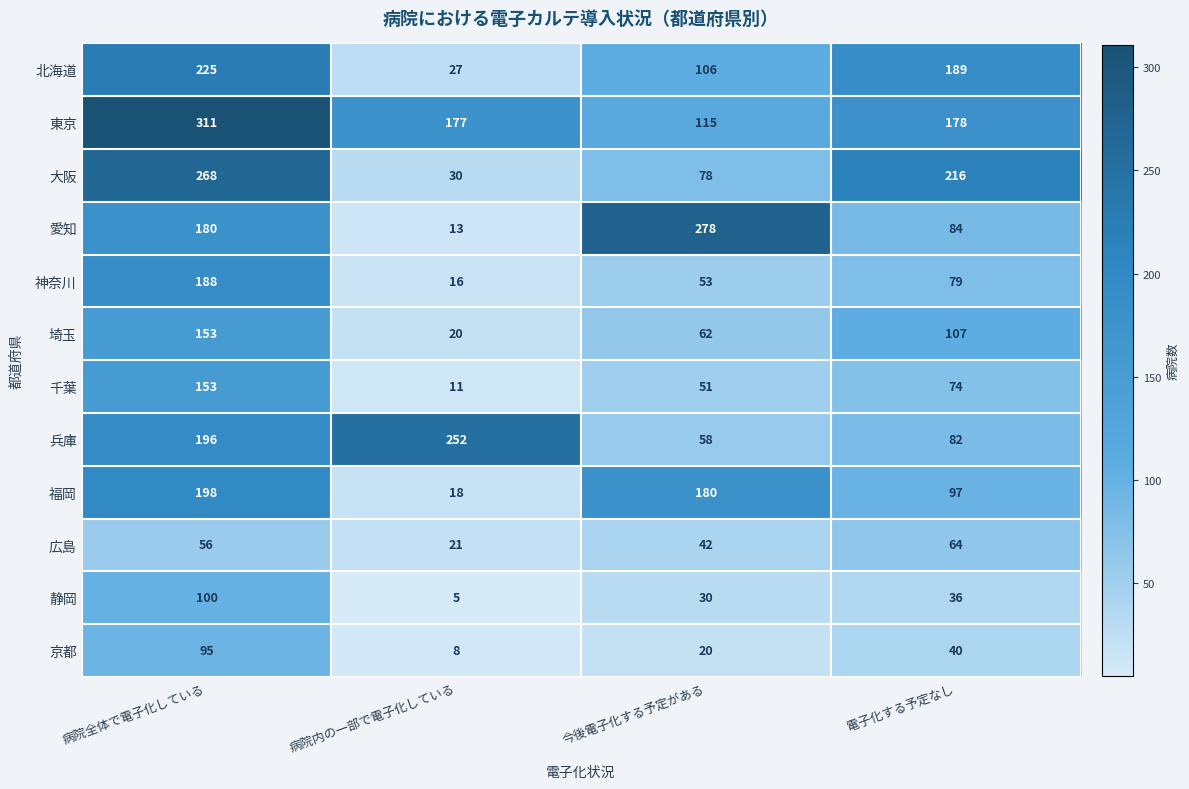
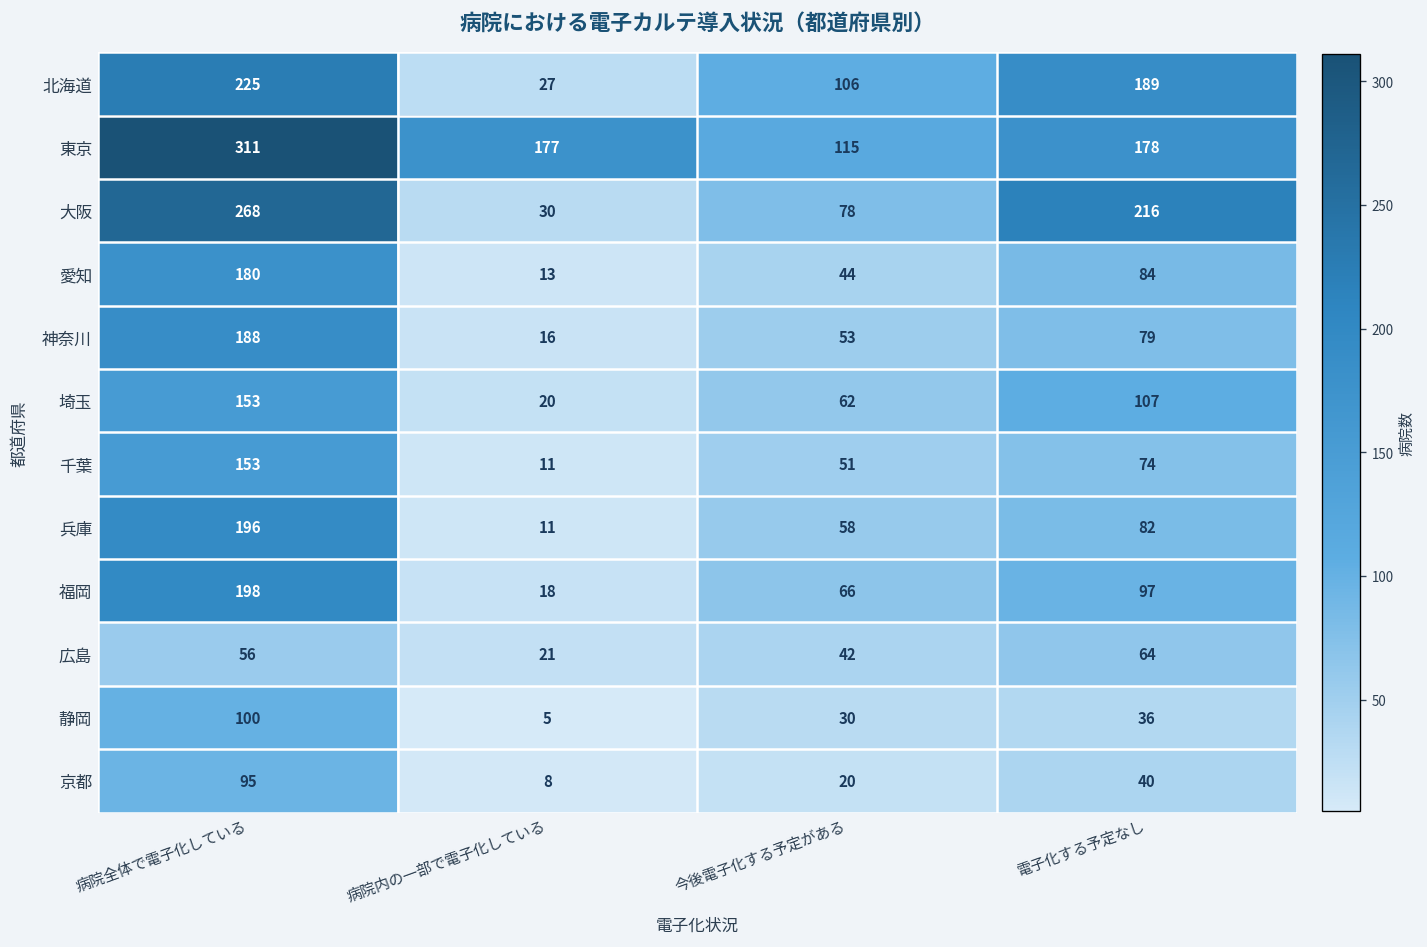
愛知, 今後電子化する予定がある: 278 -> 44
兵庫, 病院内の一部で電子化している: 252 -> 11
福岡, 今後電子化する予定がある: 180 -> 66
